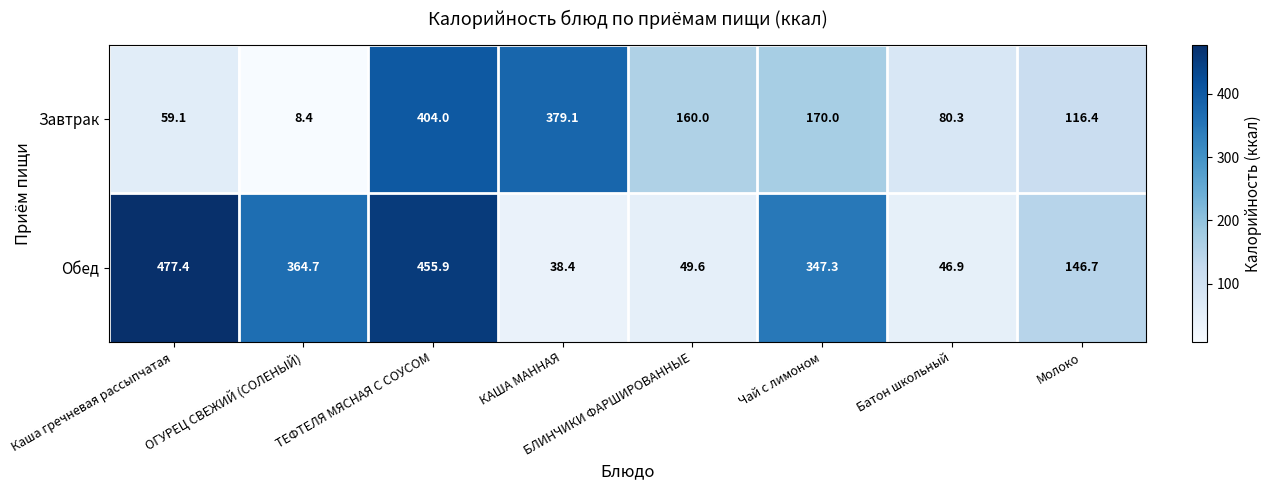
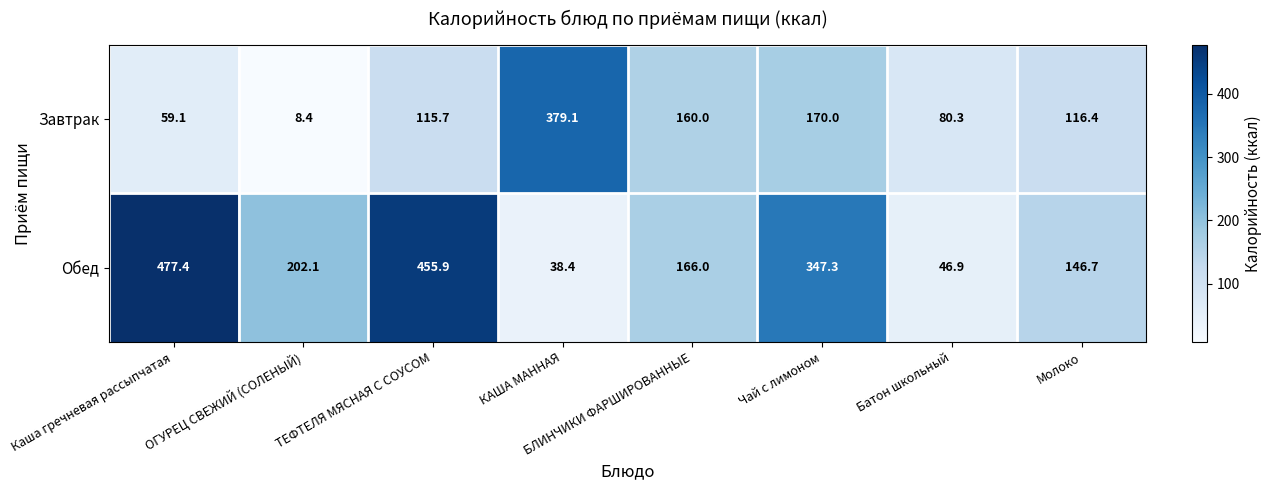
Завтрак, ТЕФТЕЛЯ МЯСНАЯ С СОУСОМ: 404.0 -> 115.7
Обед, ОГУРЕЦ СВЕЖИЙ (СОЛЕНЫЙ): 364.7 -> 202.1
Обед, БЛИНЧИКИ ФАРШИРОВАННЫЕ: 49.6 -> 166.0
